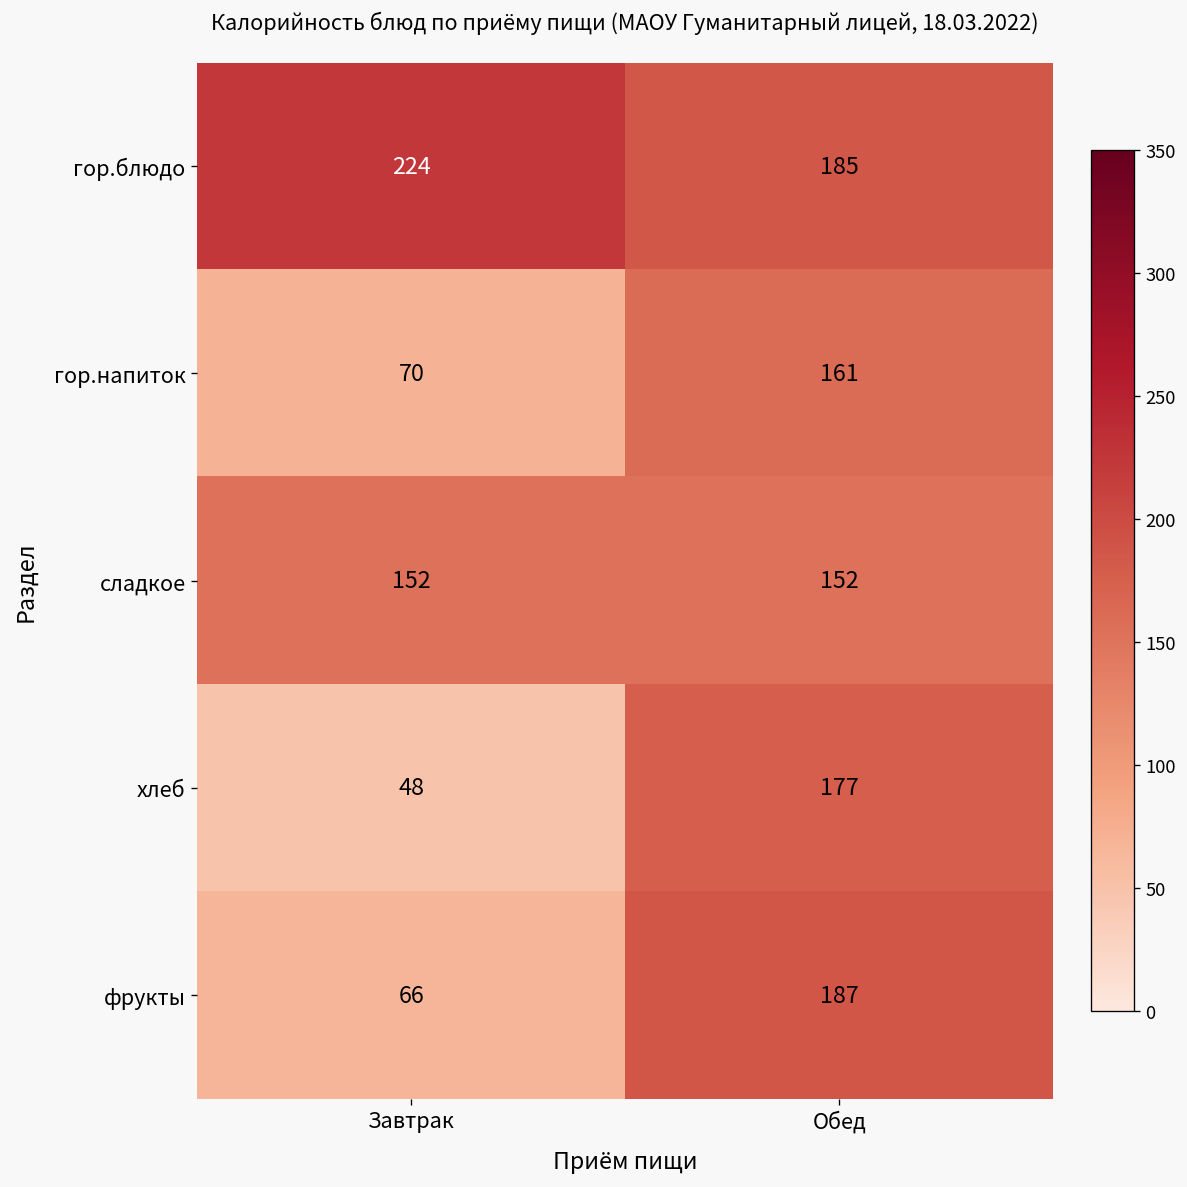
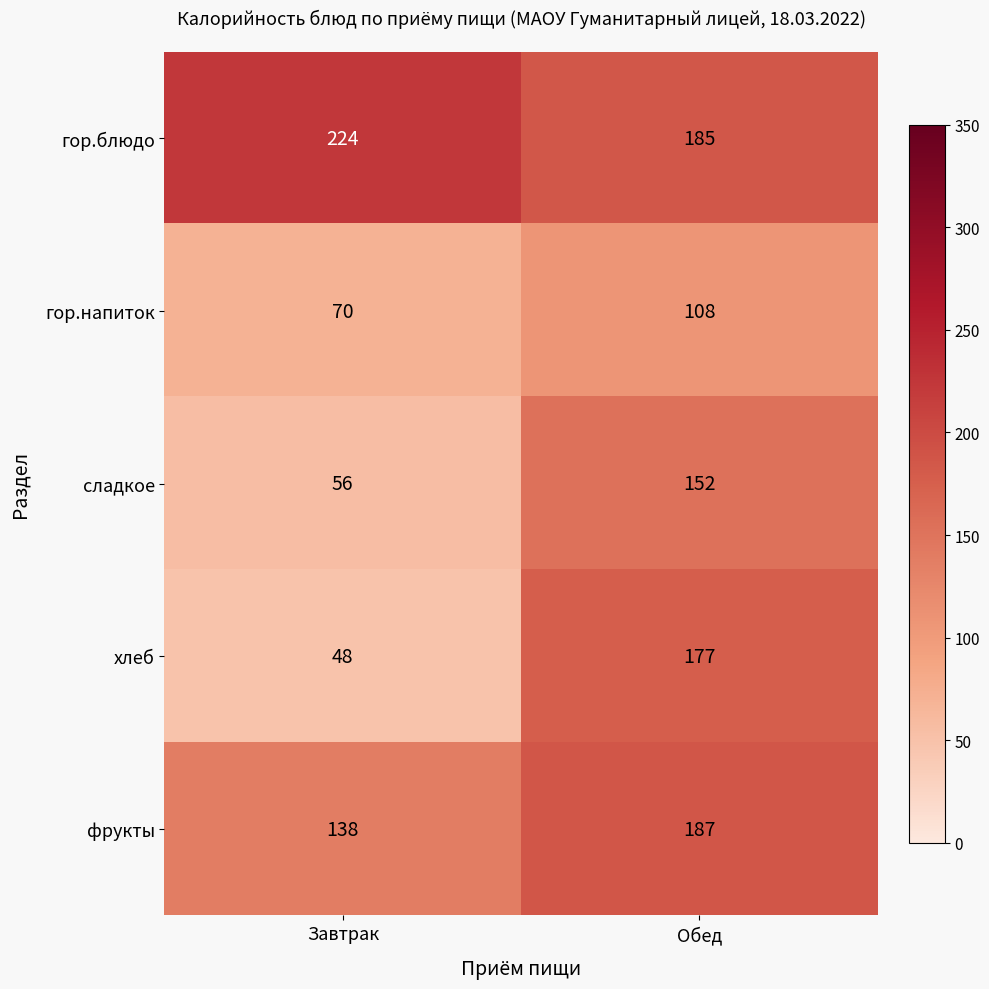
гор.напиток, Обед: 161 -> 108
сладкое, Завтрак: 152 -> 56
фрукты, Завтрак: 66 -> 138
